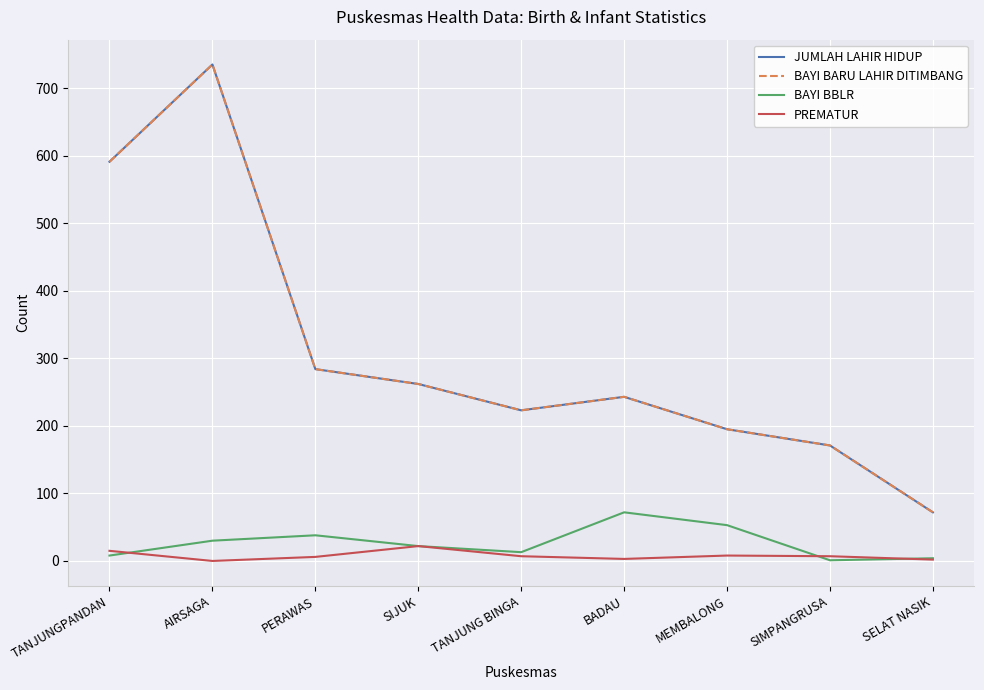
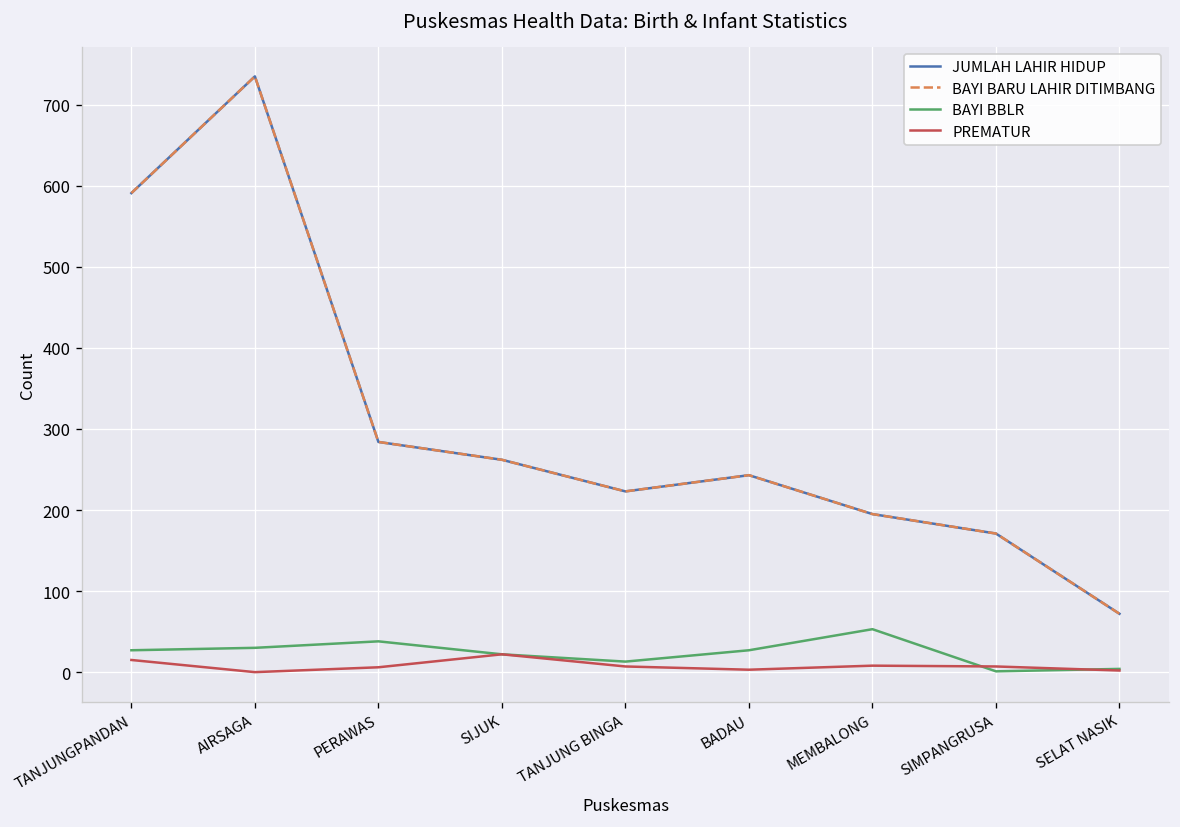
BAYI BBLR, TANJUNGPANDAN: 10 -> 30
BAYI BBLR, BADAU: 70 -> 30
